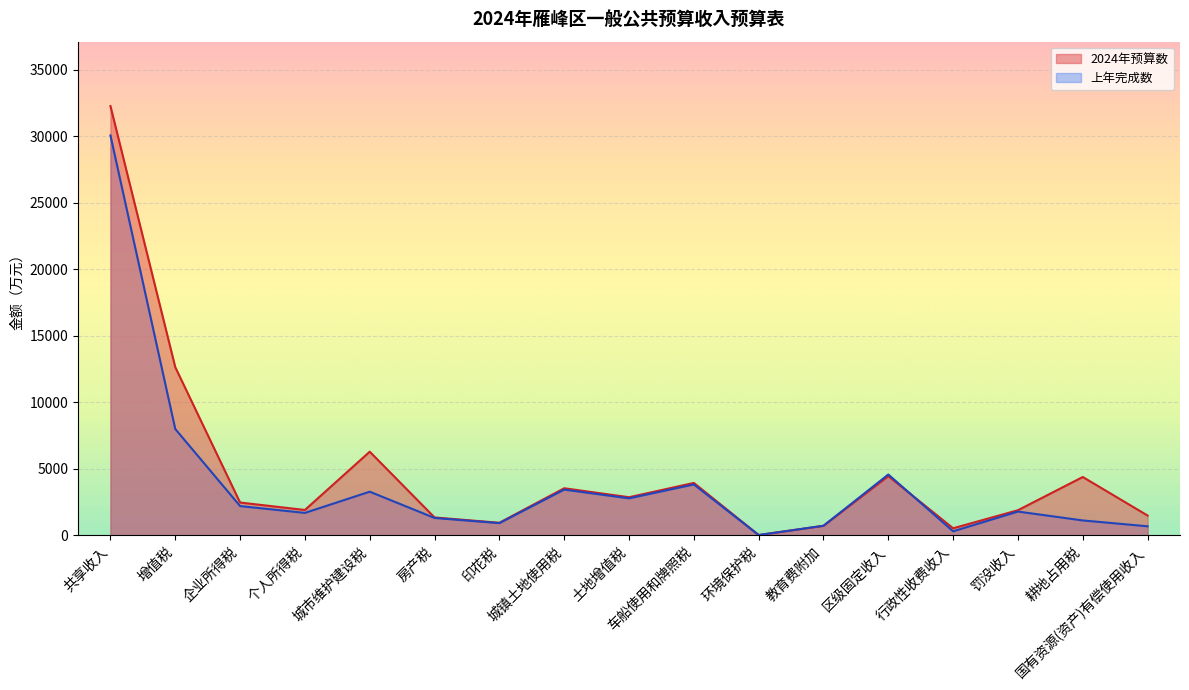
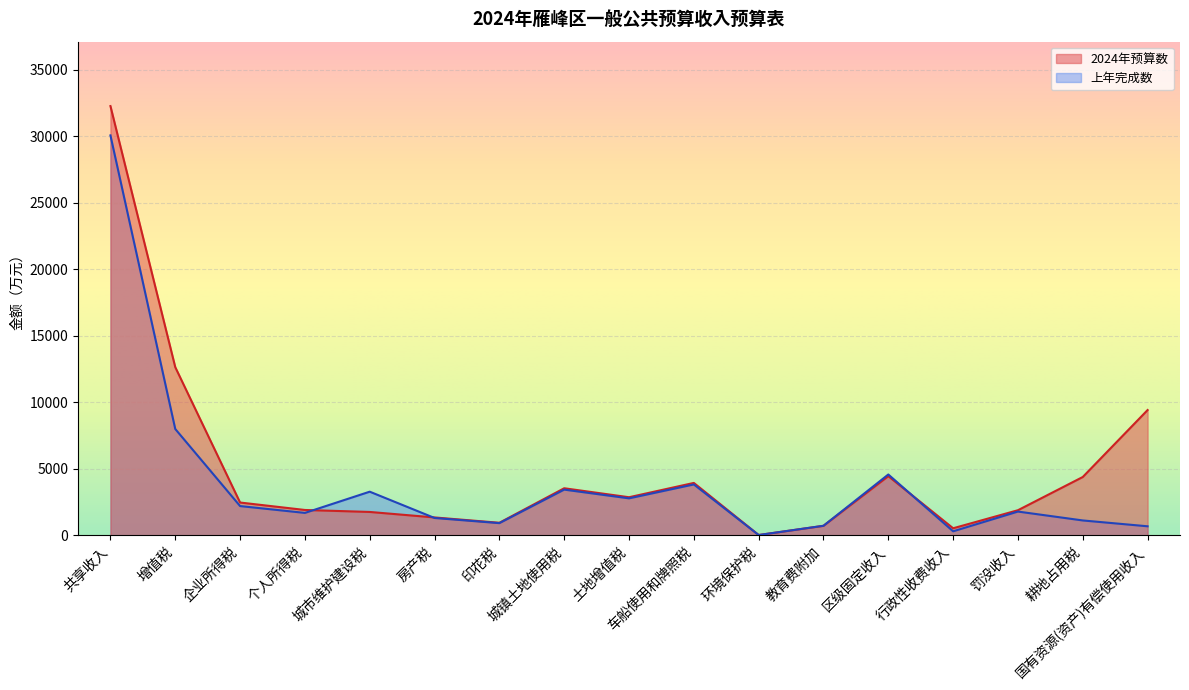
2024年预算数, 城市维护建设税: 6300 -> 1800
2024年预算数, 国有资源(资产)有偿使用收入: 1500 -> 9400
